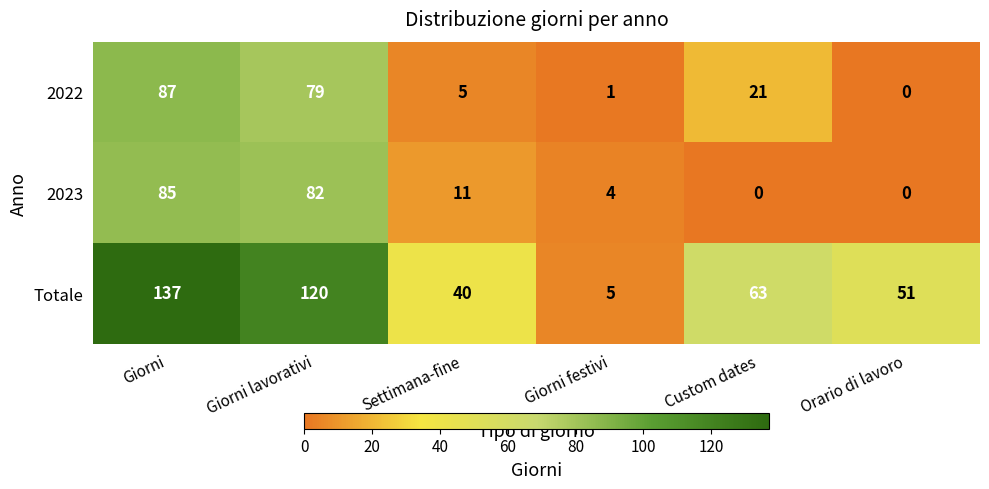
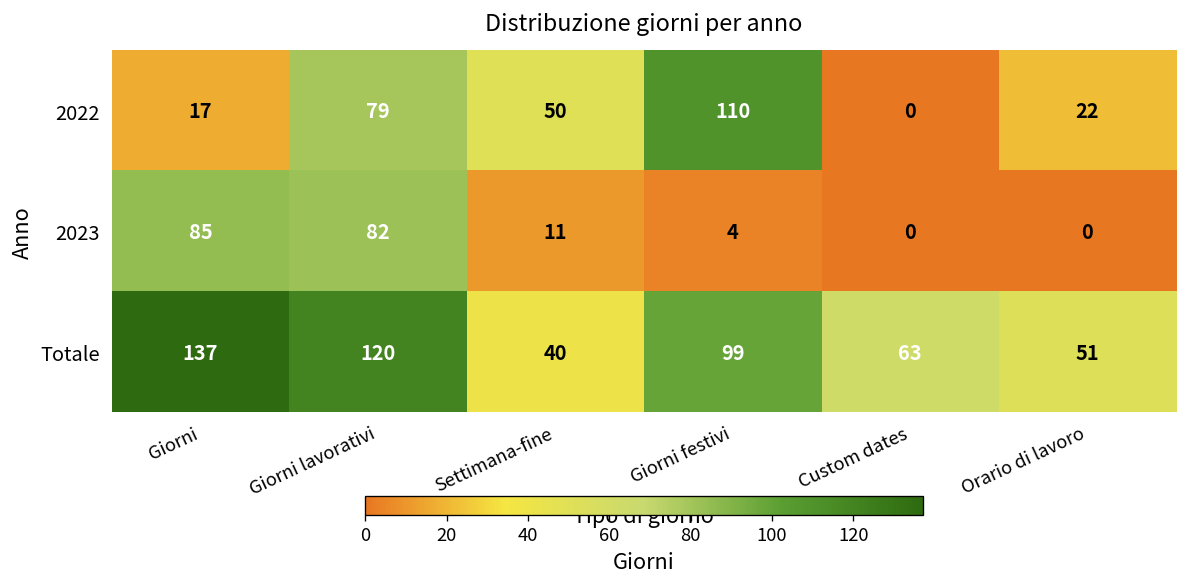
2022, Giorni: 87 -> 17
2022, Settimana-fine: 5 -> 50
2022, Giorni festivi: 1 -> 110
2022, Custom dates: 21 -> 0
2022, Orario di lavoro: 0 -> 22
Totale, Giorni festivi: 5 -> 99
